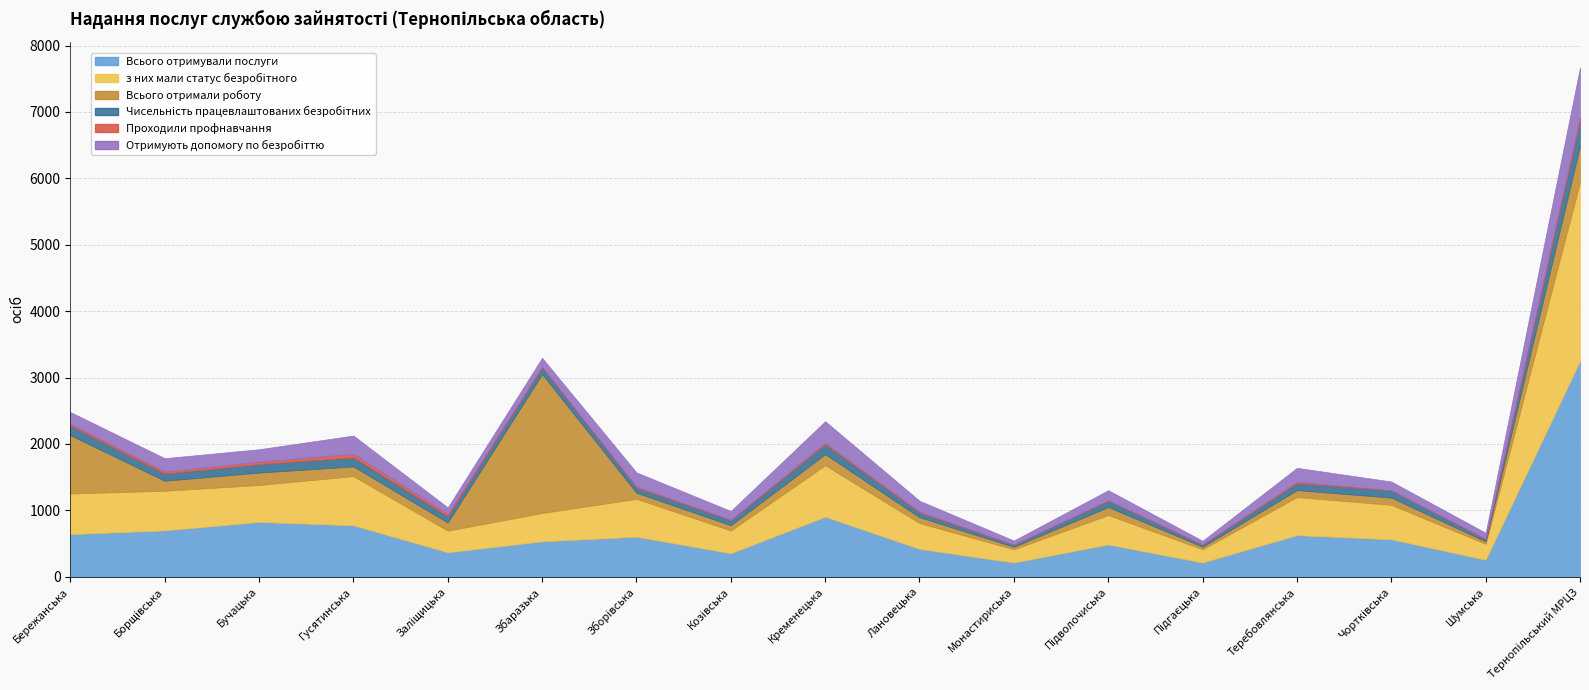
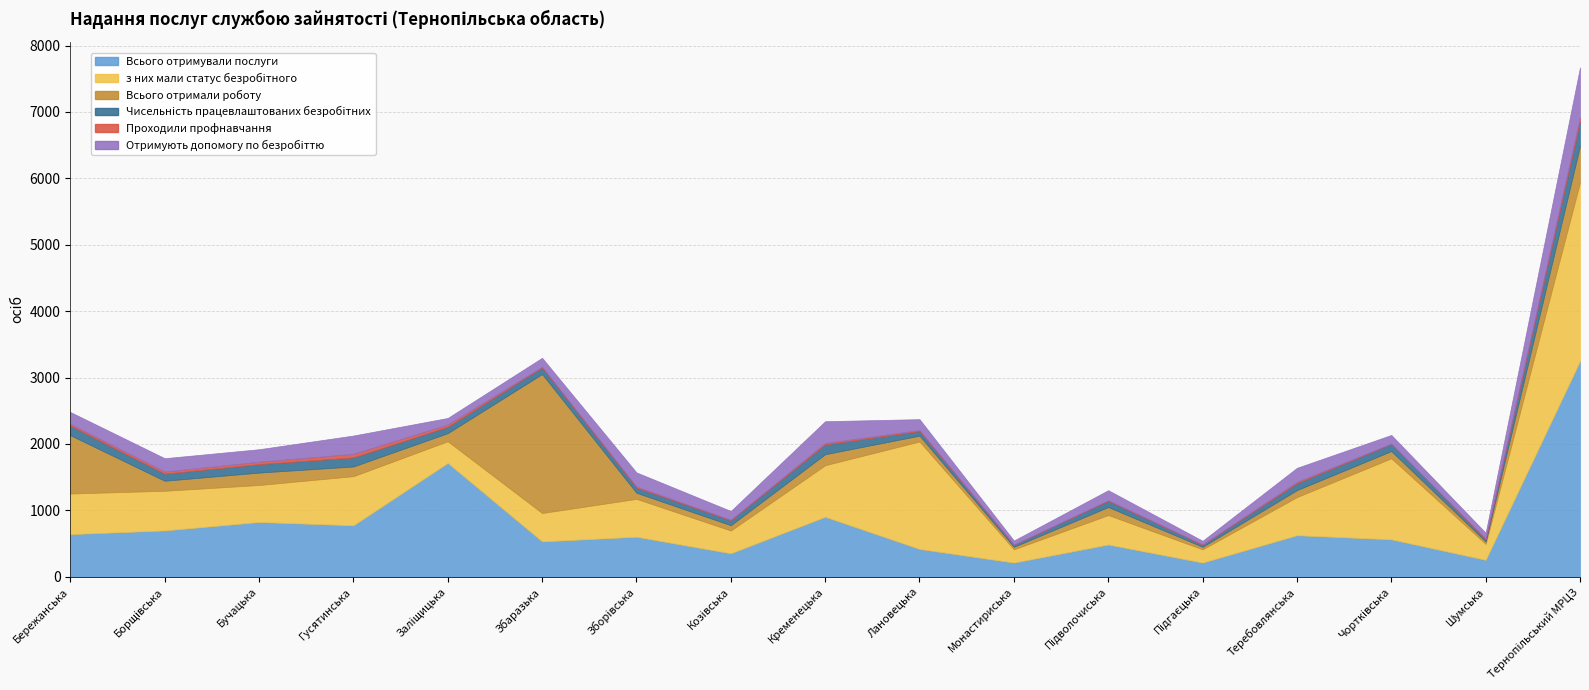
Всього отримували послуги, Заліщицька: 400 -> 1700
з них мали статус безробітного, Лановецька: 400 -> 1600
з них мали статус безробітного, Чортківська: 500 -> 1200
